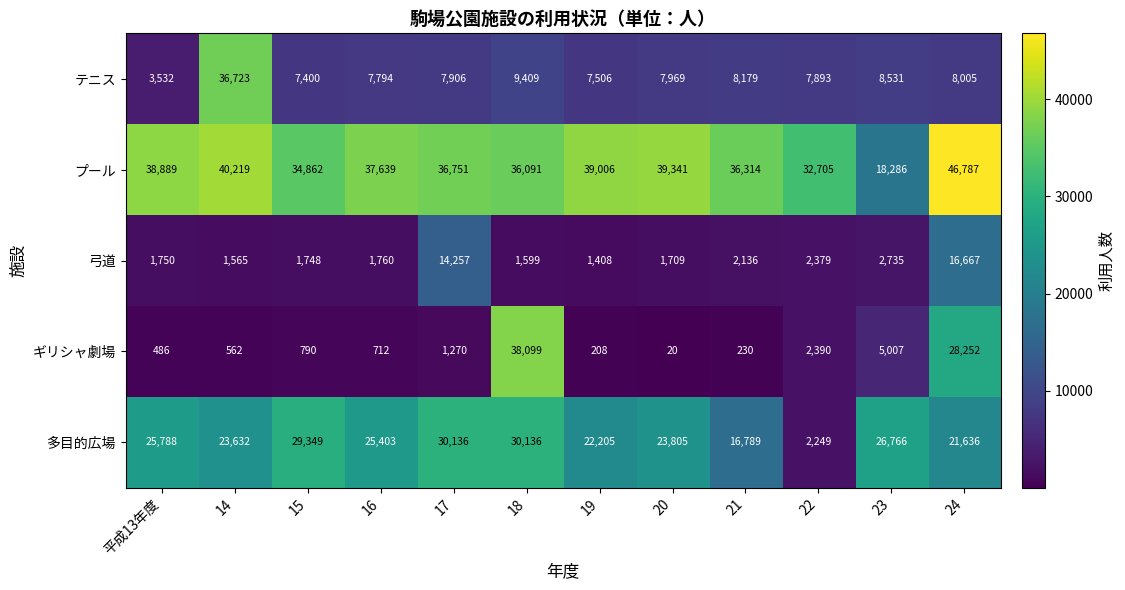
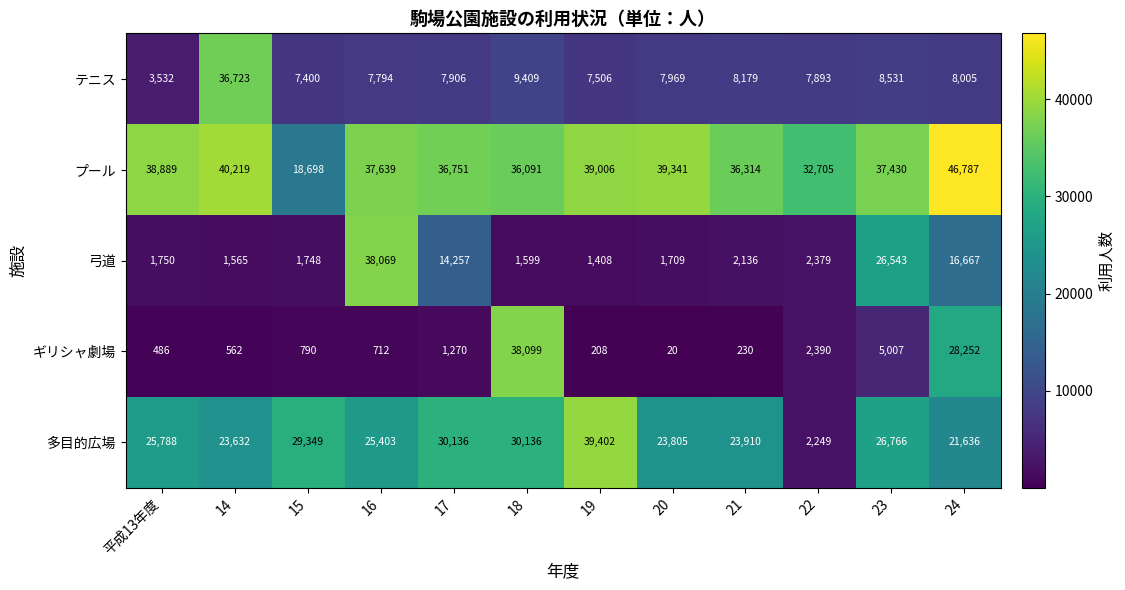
プール, 15: 34,862 -> 18,698
プール, 23: 18,286 -> 37,430
弓道, 16: 1,760 -> 38,069
弓道, 23: 2,735 -> 26,543
多目的広場, 19: 22,205 -> 39,402
多目的広場, 21: 16,789 -> 23,910
